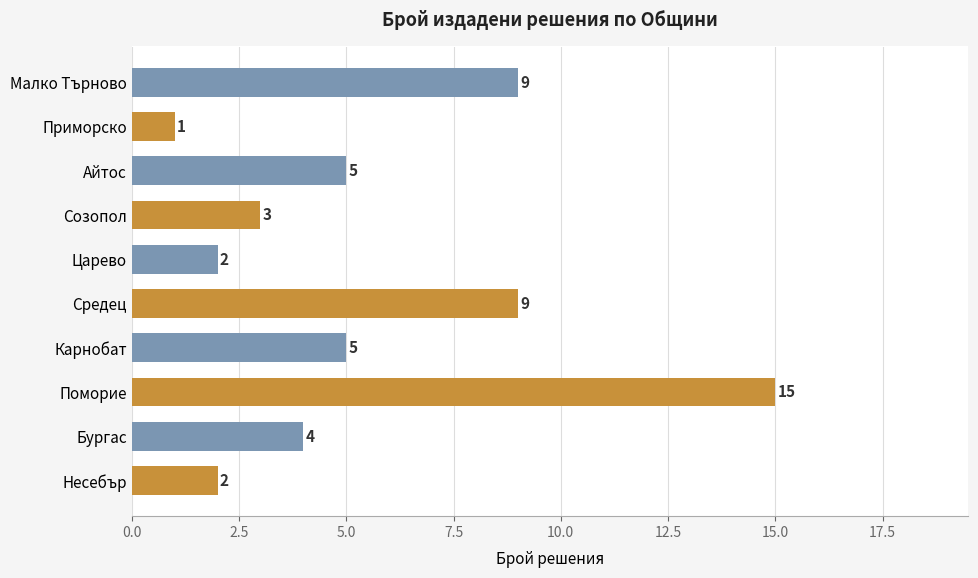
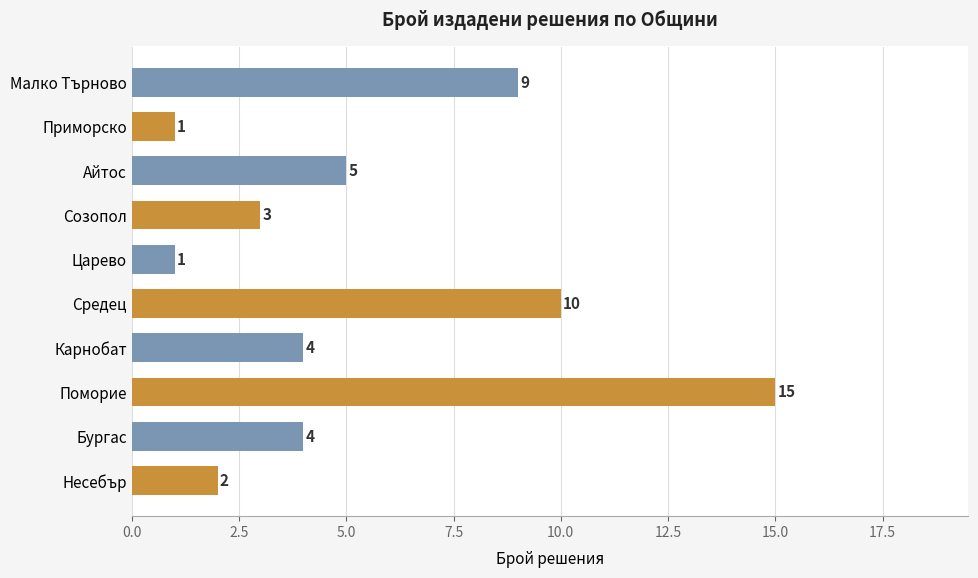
Царево: 2 -> 1
Средец: 9 -> 10
Карнобат: 5 -> 4
